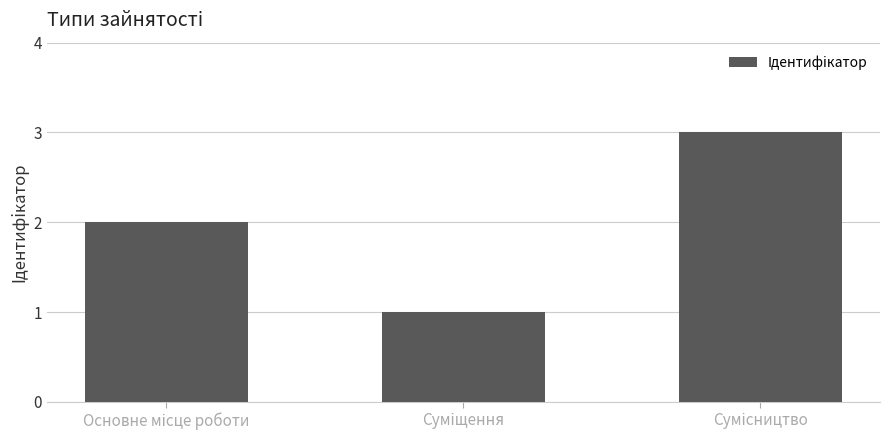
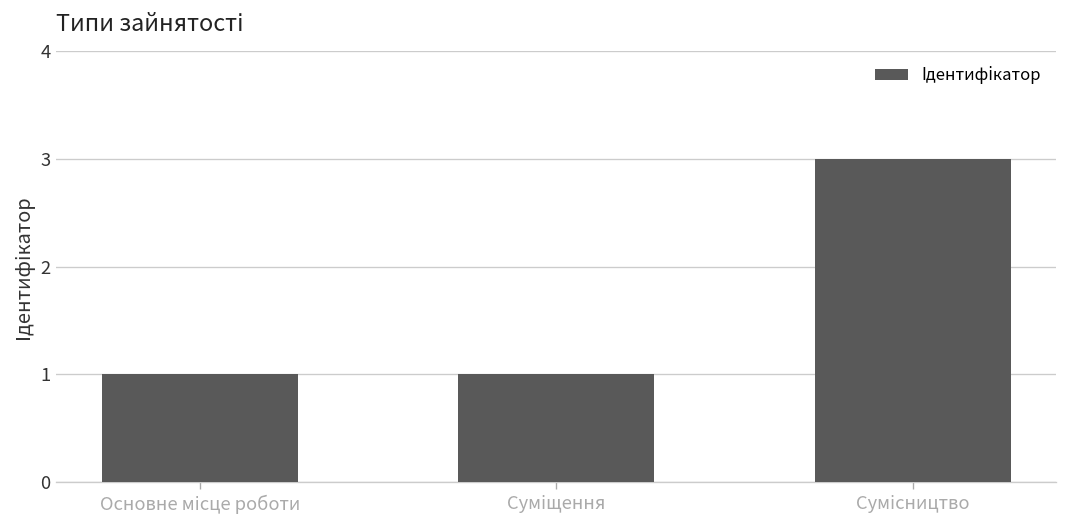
Основне місце роботи: 2 -> 1
